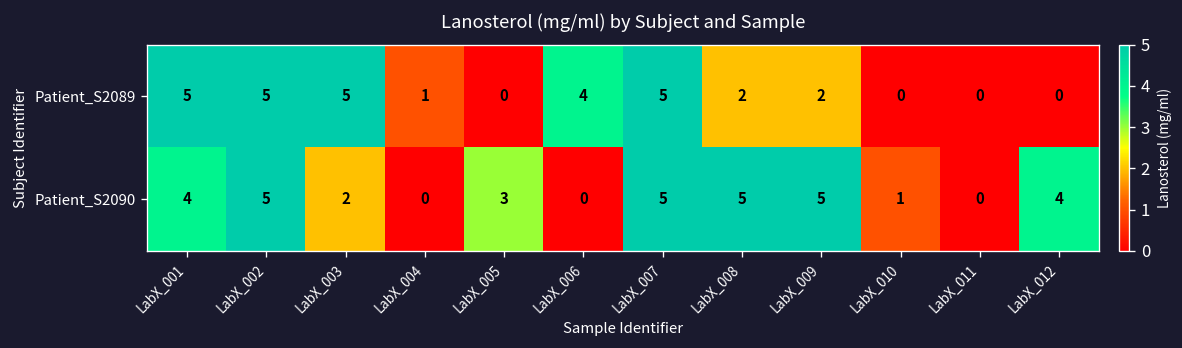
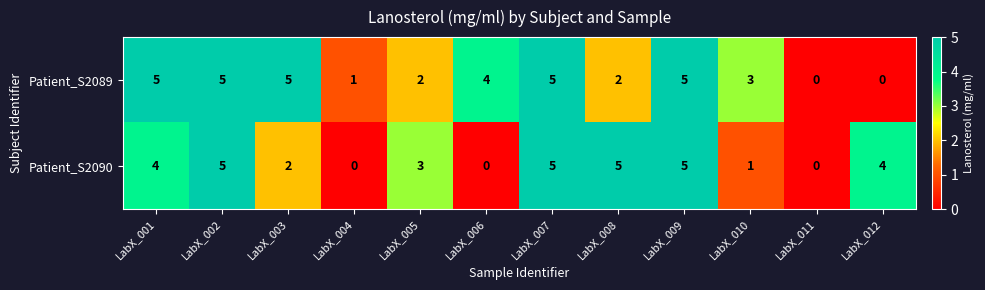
Patient_S2089, LabX_005: 0 -> 2
Patient_S2089, LabX_009: 2 -> 5
Patient_S2089, LabX_010: 0 -> 3
